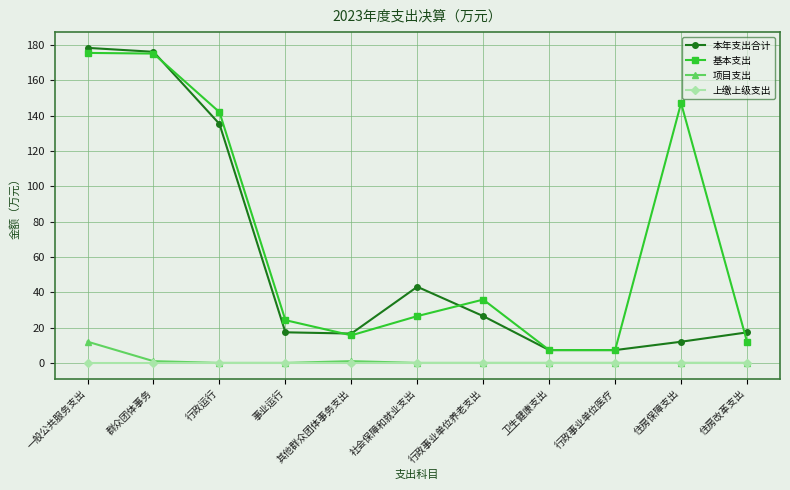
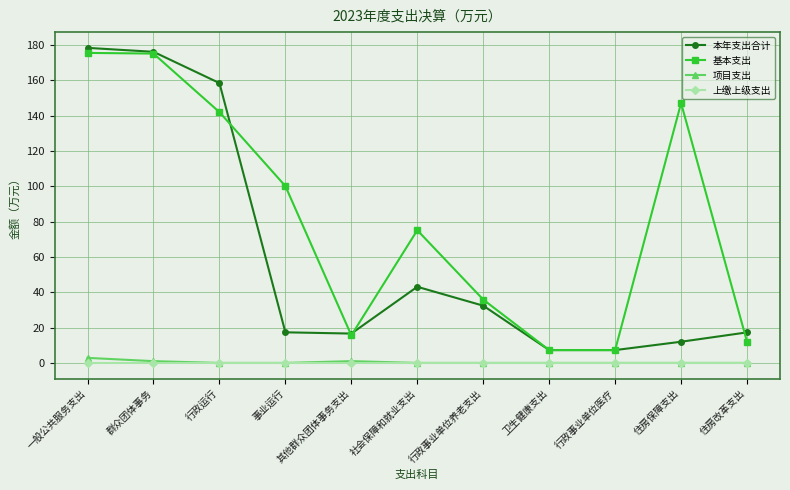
项目支出, 一般公共服务支出: 12 -> 3
本年支出合计, 行政运行: 135 -> 159
基本支出, 事业运行: 24 -> 100
基本支出, 社会保障和就业支出: 27 -> 75
本年支出合计, 行政事业单位养老支出: 27 -> 32
